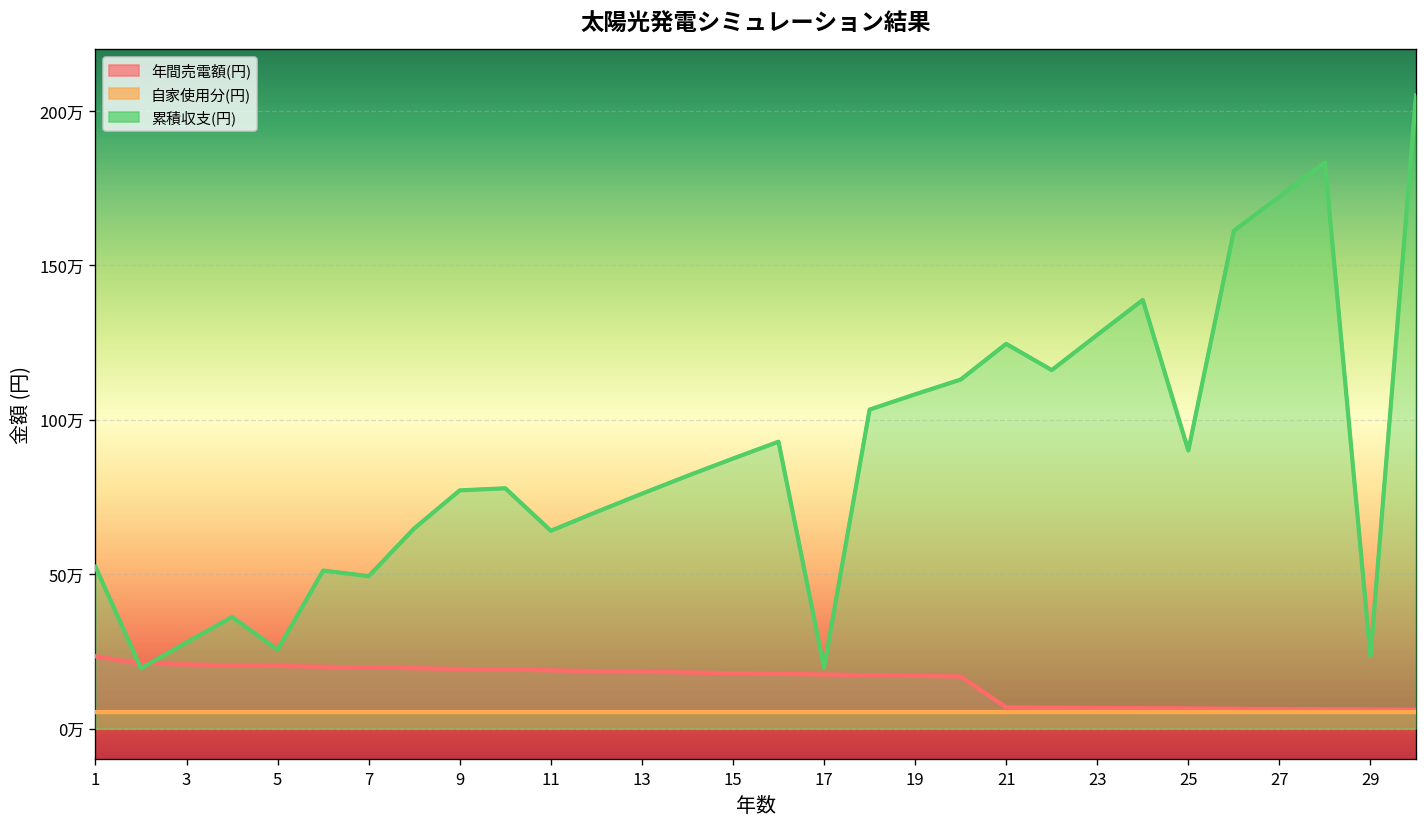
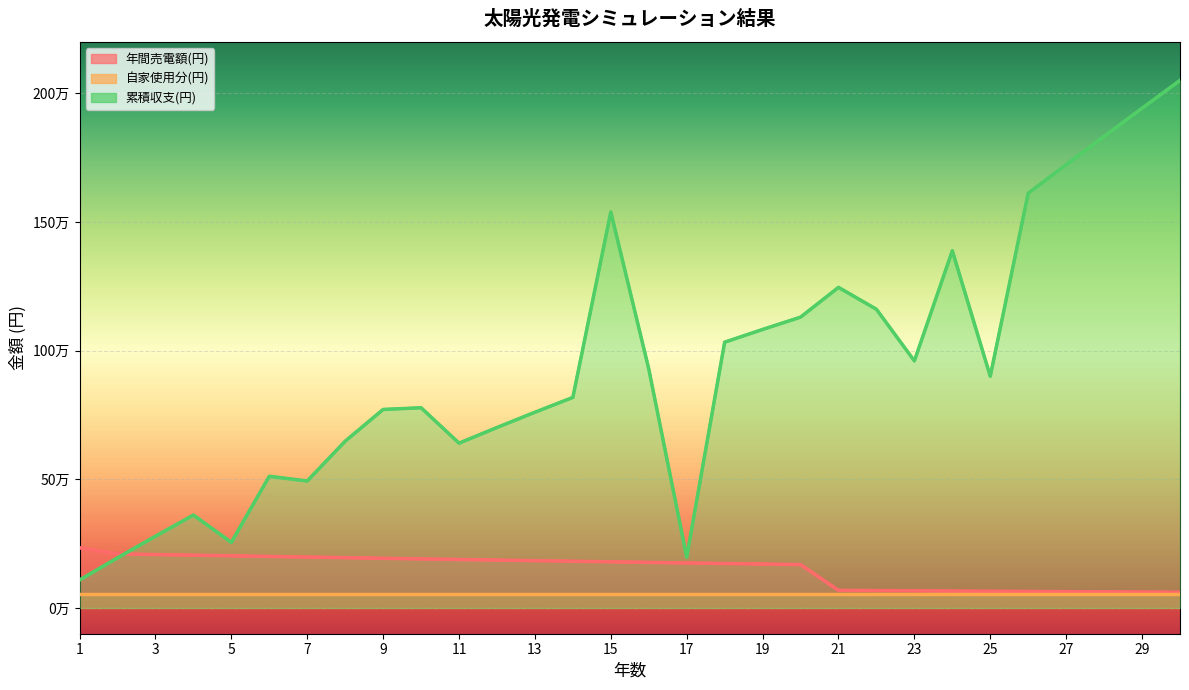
累積収支(円), 1: 52万 -> 11万
累積収支(円), 15: 87万 -> 154万
累積収支(円), 23: 127万 -> 96万
累積収支(円), 29: 23万 -> 194万
